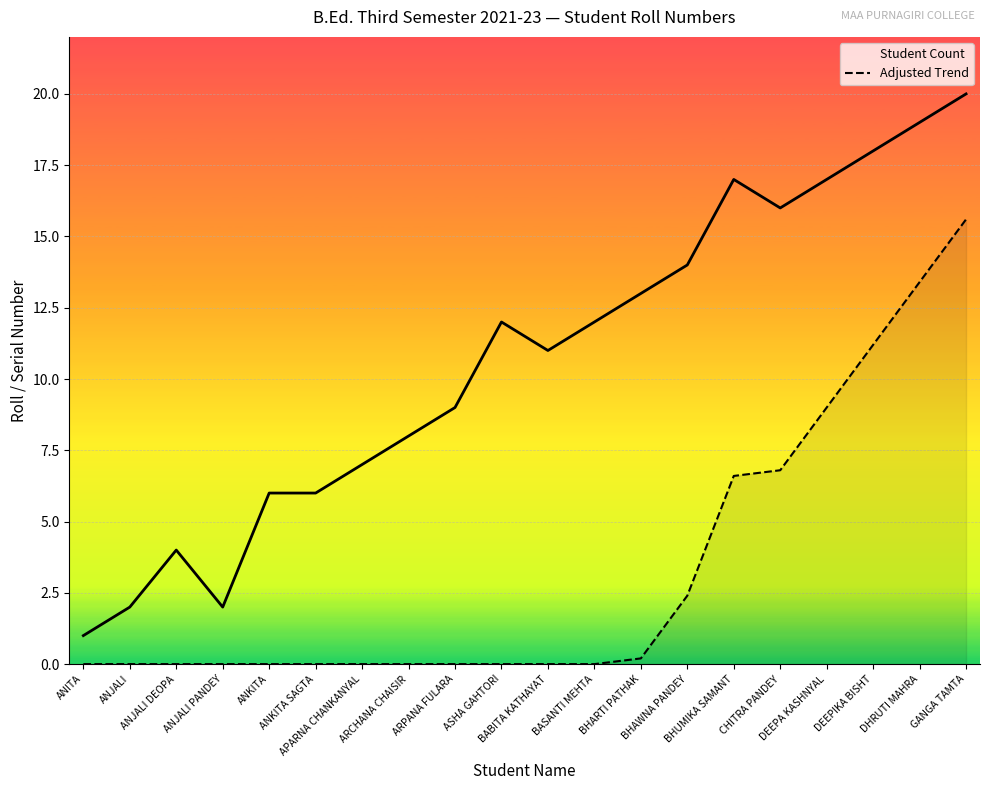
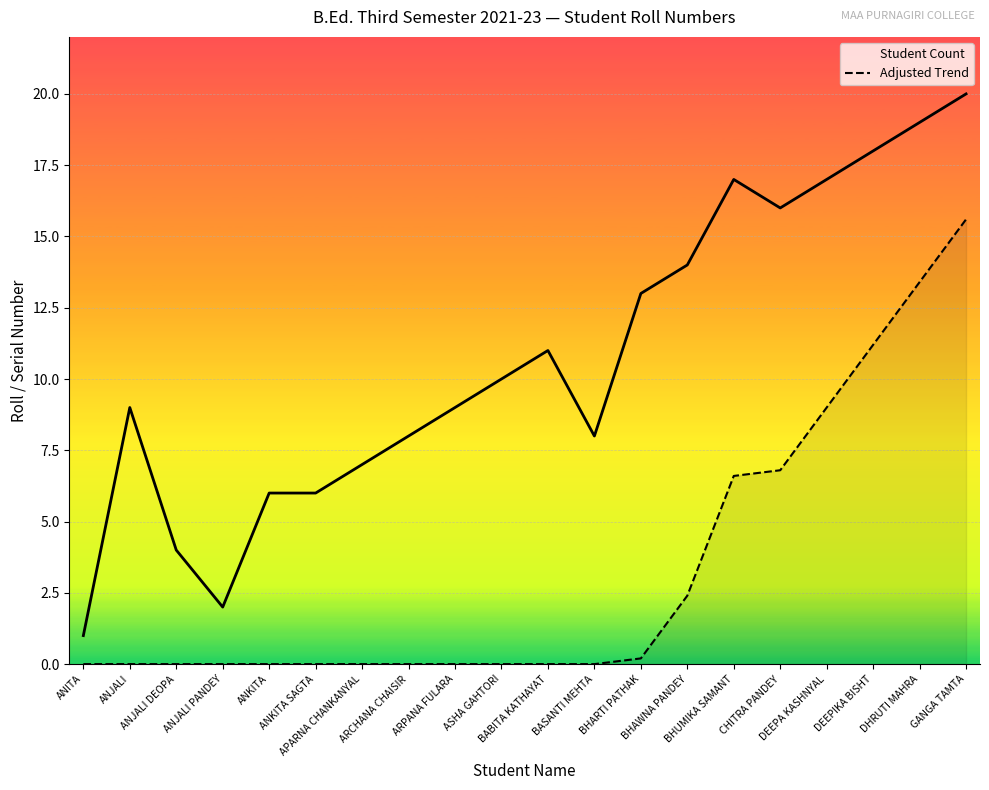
Student Count, ANJALI: 2 -> 9
Student Count, ASHA GAHTORI: 12 -> 10
Student Count, BASANTI MEHTA: 12 -> 8
